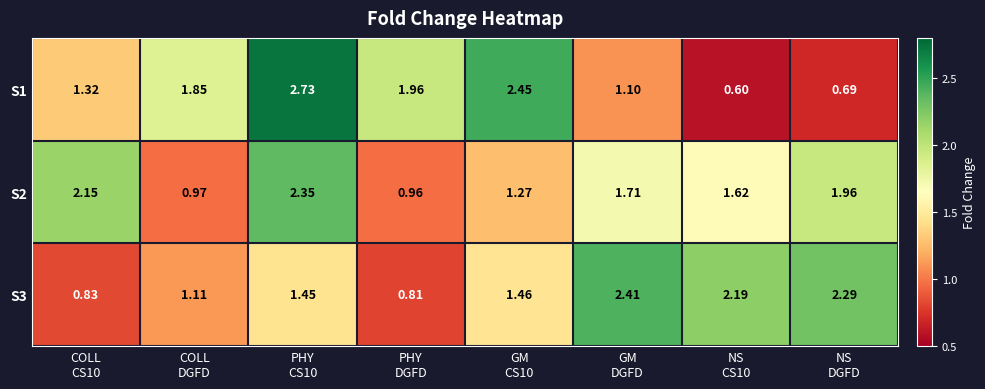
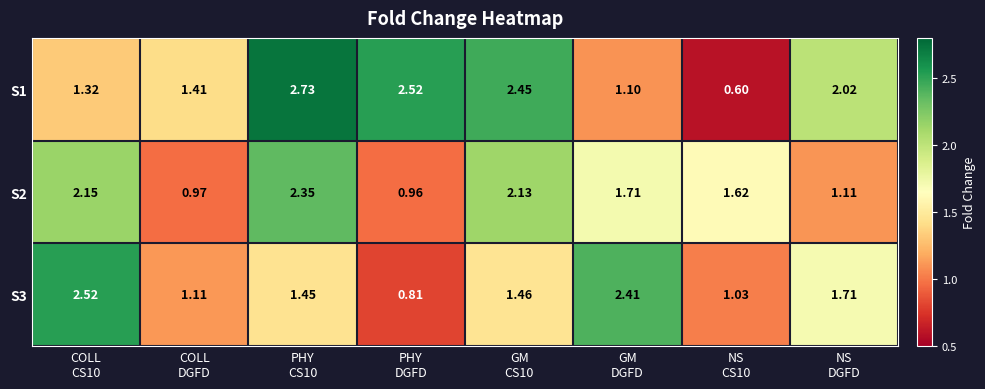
S1, COLL DGFD: 1.85 -> 1.41
S1, PHY DGFD: 1.96 -> 2.52
S1, NS DGFD: 0.69 -> 2.02
S2, GM CS10: 1.27 -> 2.13
S2, NS DGFD: 1.96 -> 1.11
S3, COLL CS10: 0.83 -> 2.52
S3, NS CS10: 2.19 -> 1.03
S3, NS DGFD: 2.29 -> 1.71
